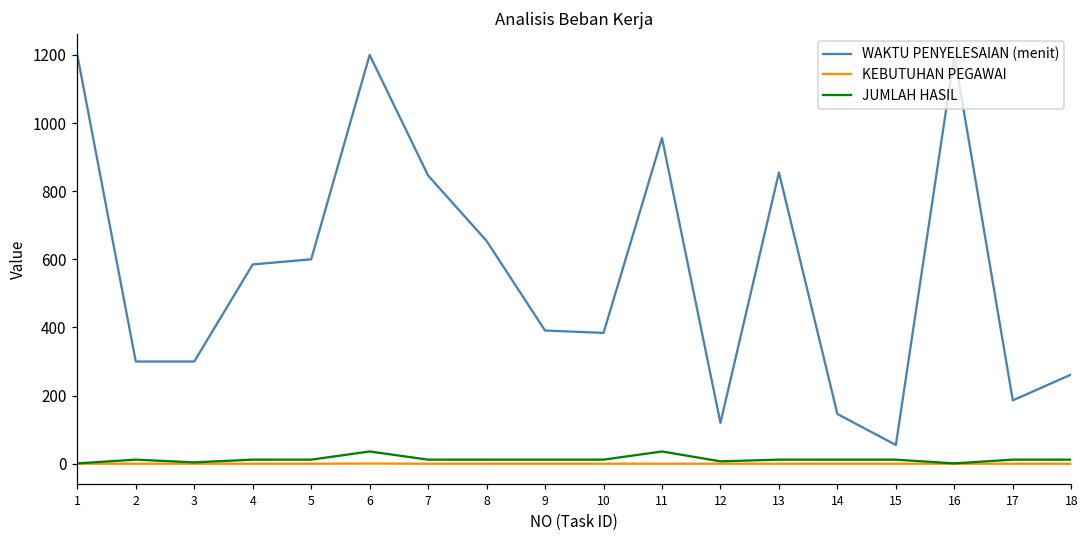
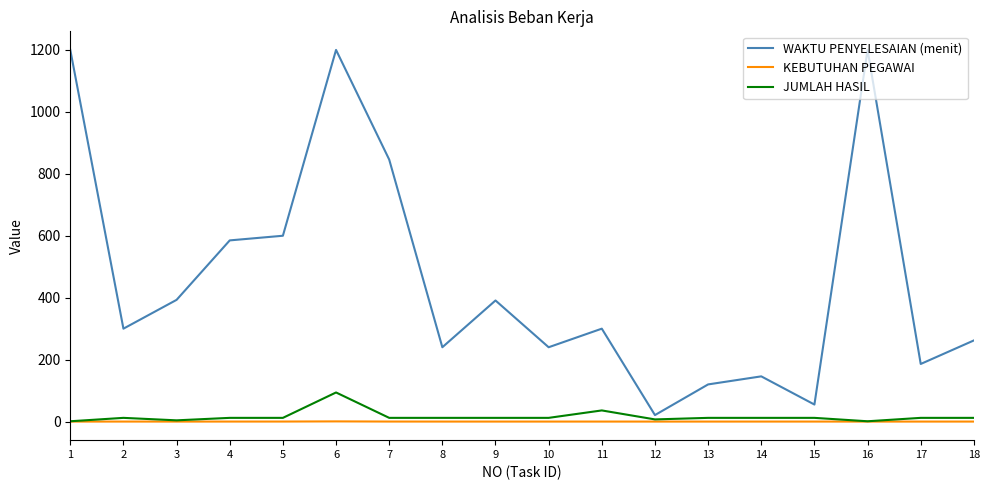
WAKTU PENYELESAIAN (menit), 3: 300 -> 390
JUMLAH HASIL, 6: 40 -> 90
WAKTU PENYELESAIAN (menit), 8: 650 -> 240
WAKTU PENYELESAIAN (menit), 10: 380 -> 240
WAKTU PENYELESAIAN (menit), 11: 960 -> 300
WAKTU PENYELESAIAN (menit), 12: 120 -> 20
WAKTU PENYELESAIAN (menit), 13: 860 -> 120
